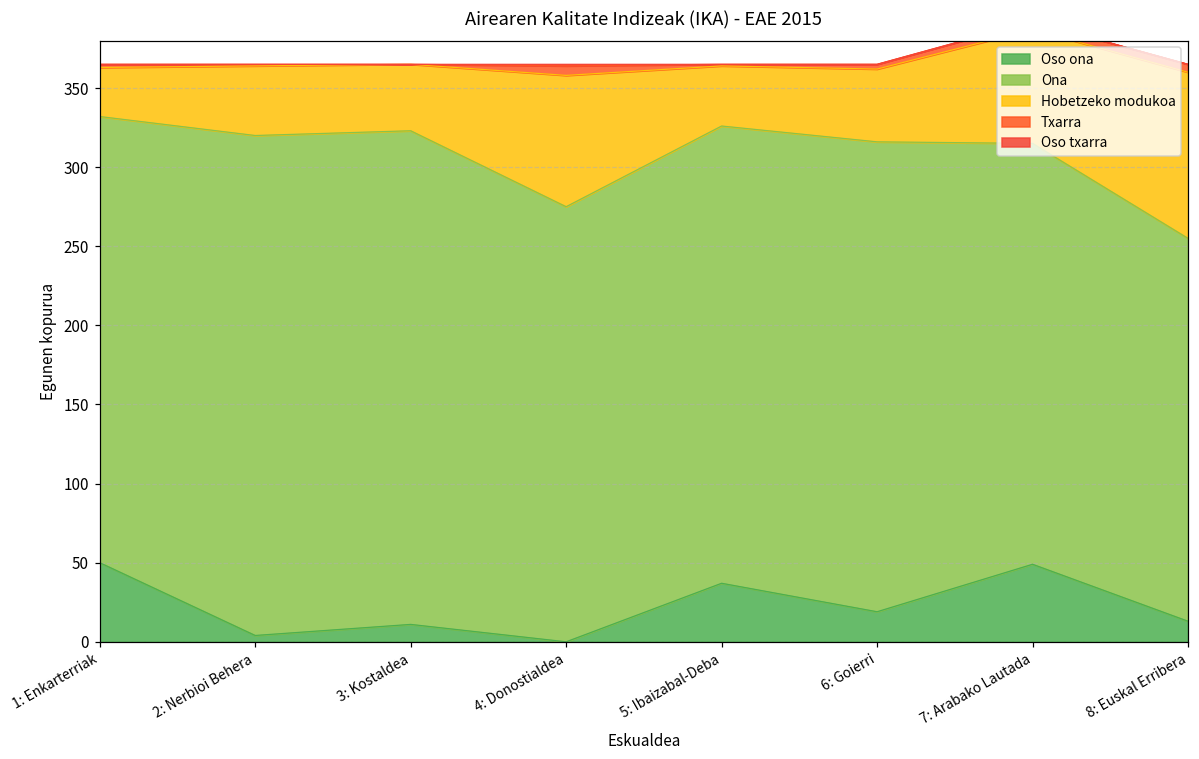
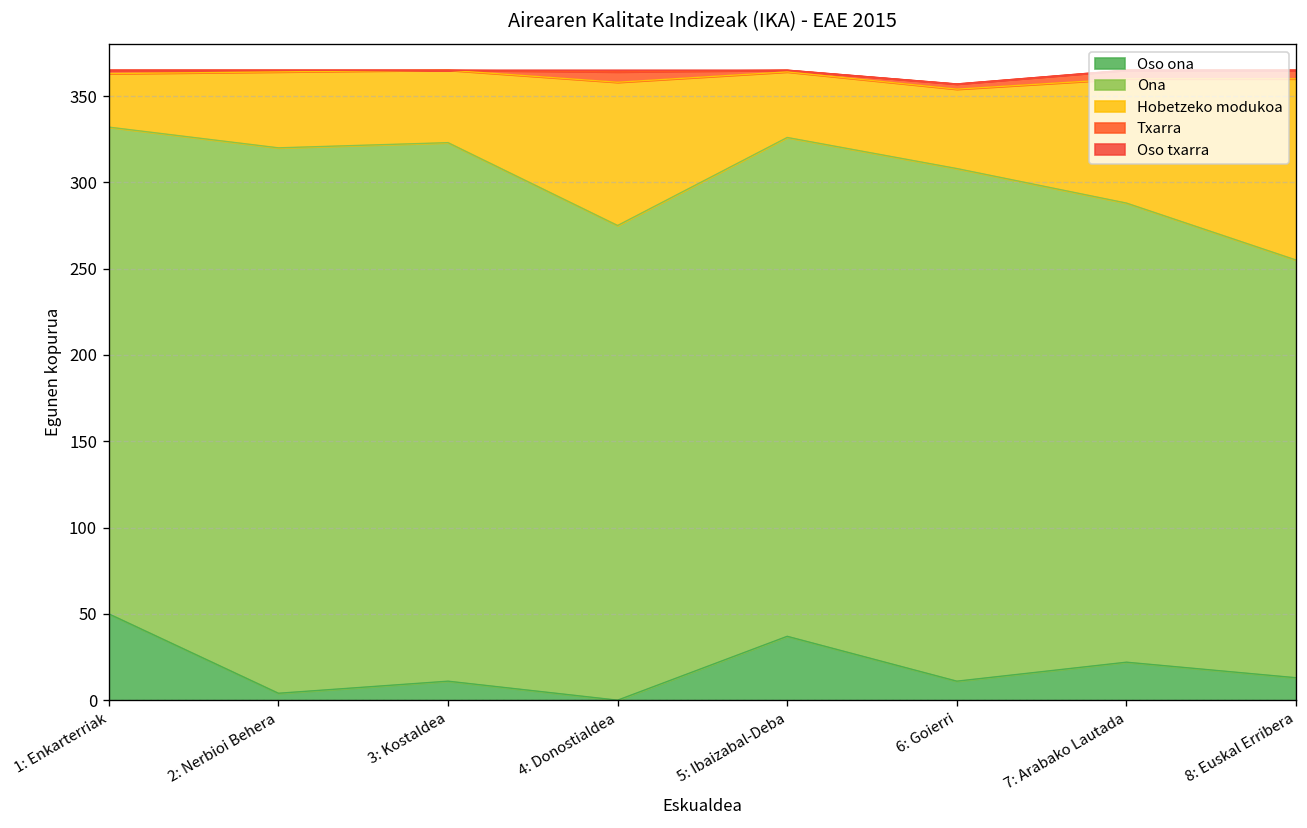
Oso ona, 6: Goierri: 19 -> 11
Oso ona, 7: Arabako Lautada: 49 -> 22
